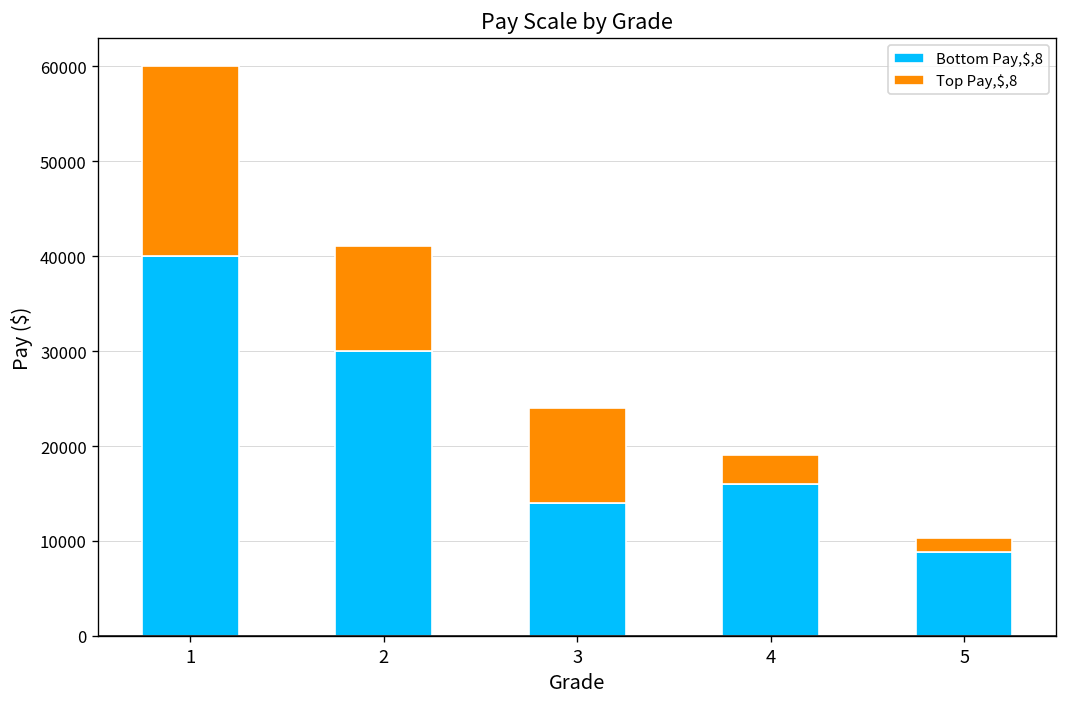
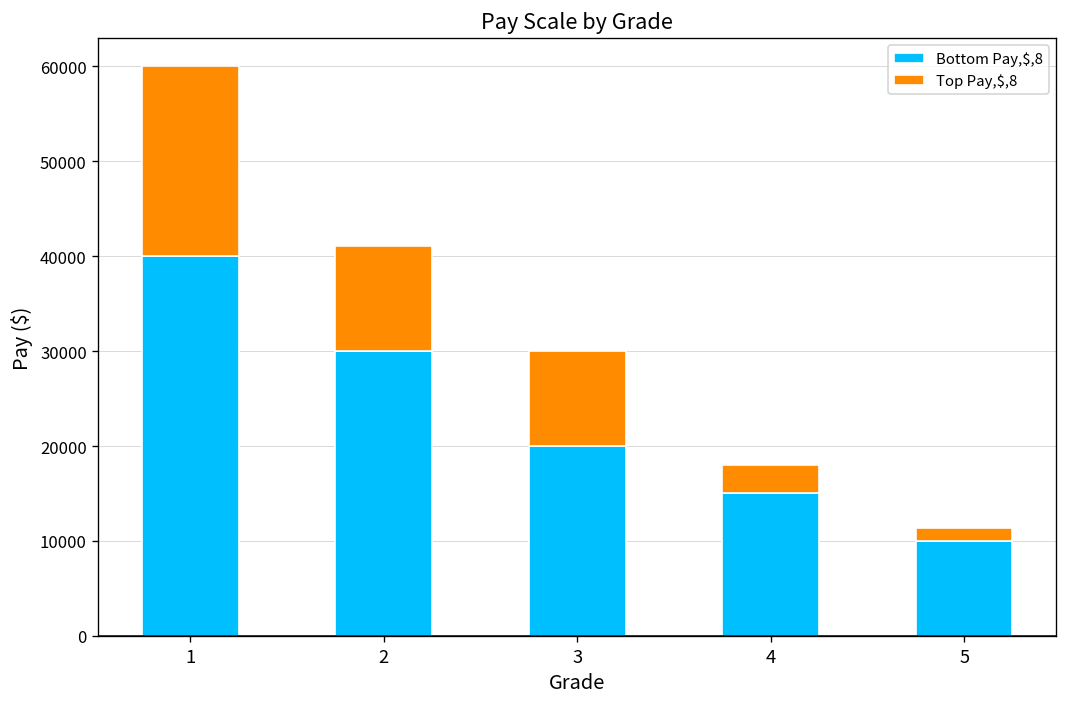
Bottom Pay,$,8, 3: 14000 -> 20000
Bottom Pay,$,8, 4: 16000 -> 15000
Bottom Pay,$,8, 5: 9000 -> 10000
